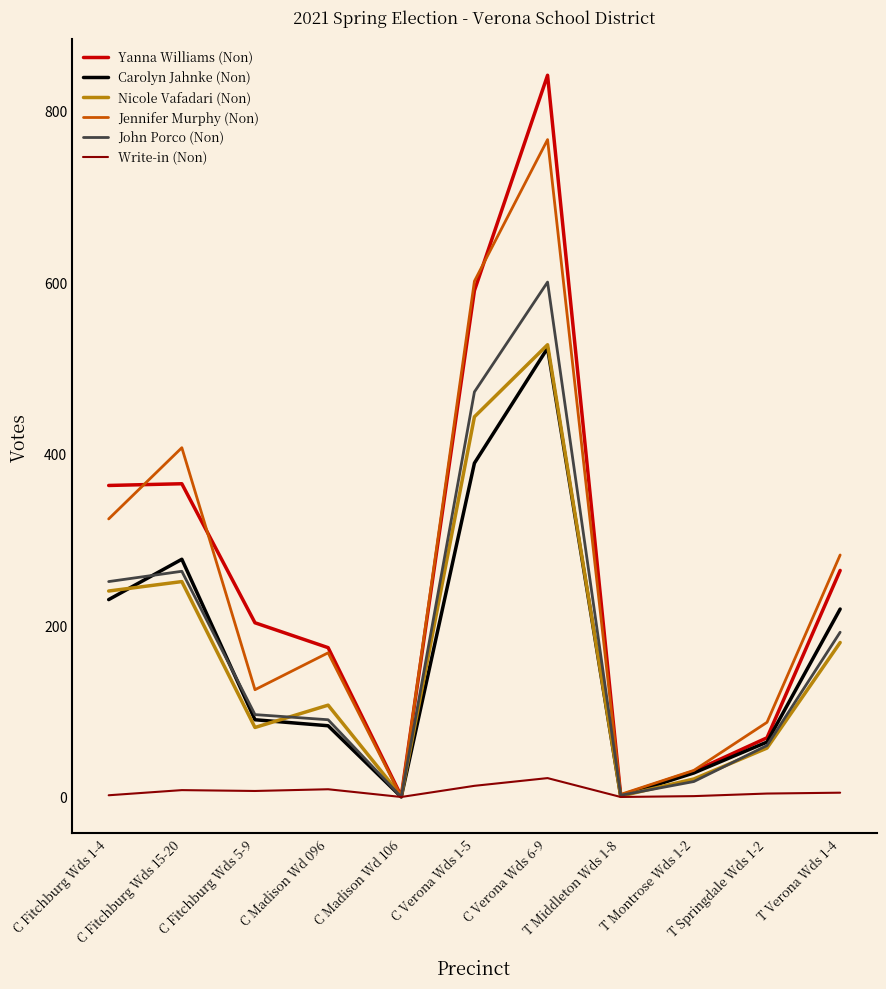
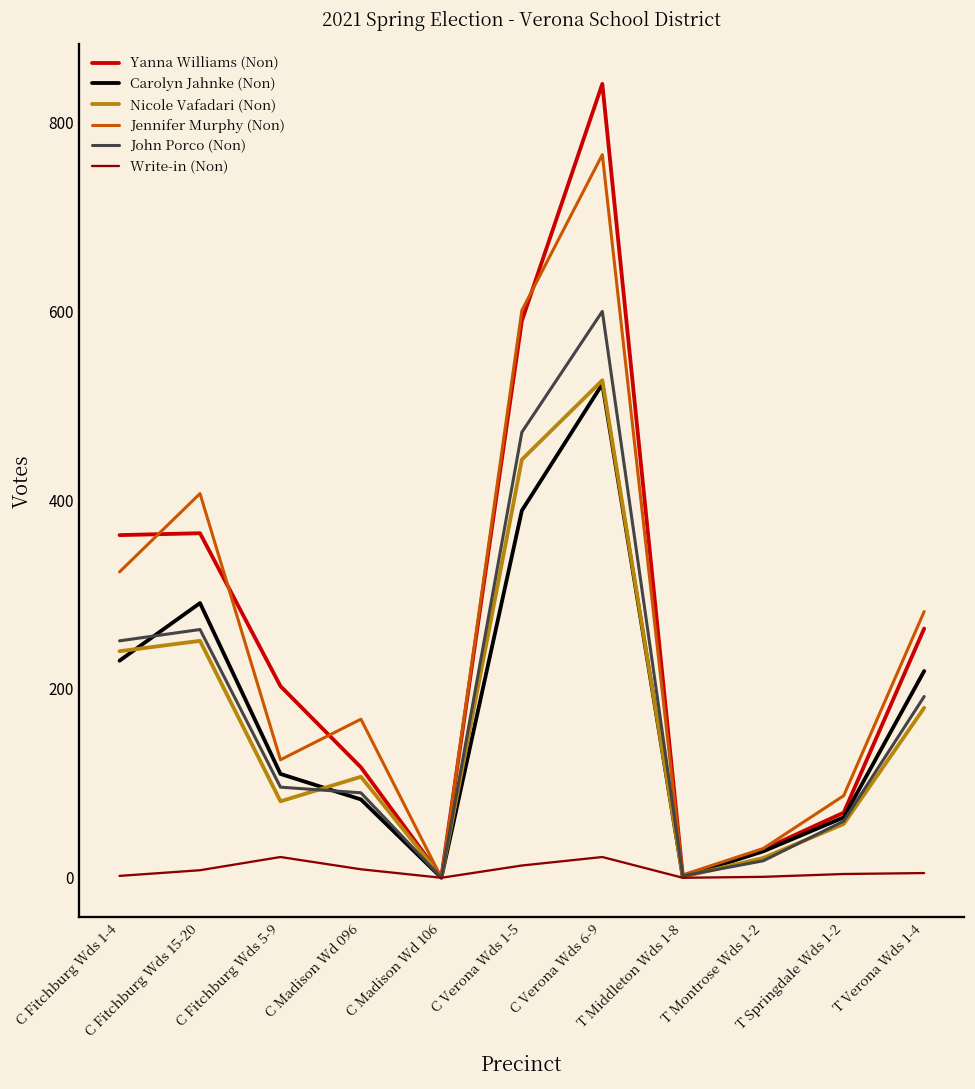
Carolyn Jahnke (Non), C Fitchburg Wds 15-20: 280 -> 290
Carolyn Jahnke (Non), C Fitchburg Wds 5-9: 90 -> 110
Write-in (Non), C Fitchburg Wds 5-9: 10 -> 20
Yanna Williams (Non), C Madison Wd 096: 170 -> 120
